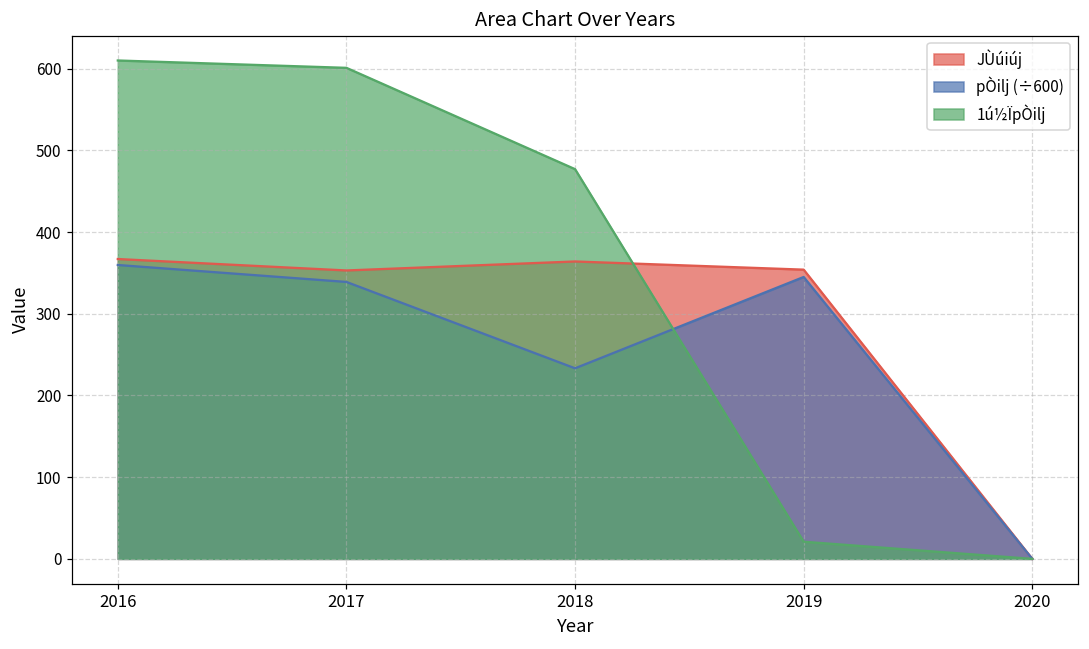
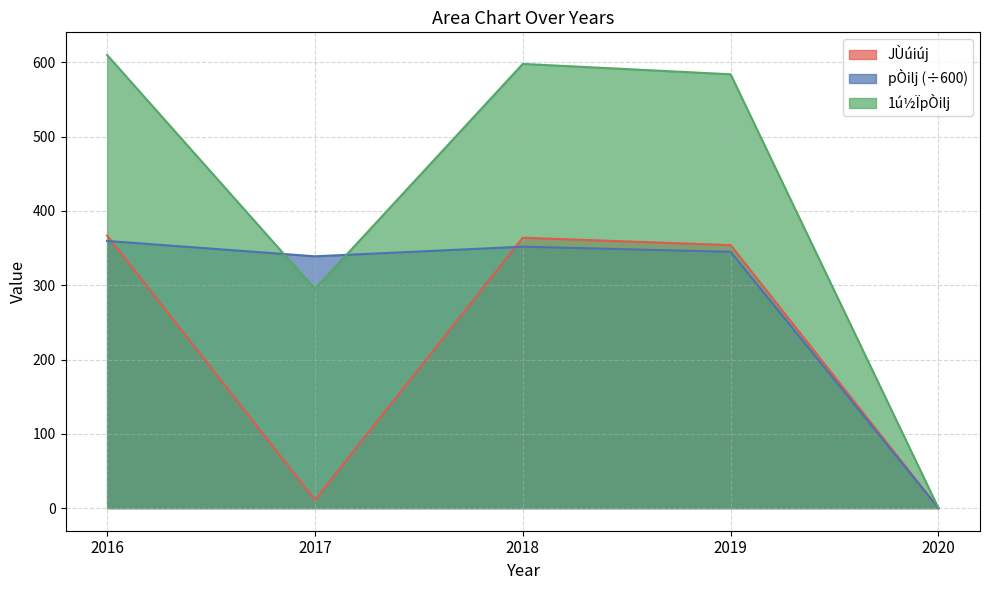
JÙúiúj, 2017: 350 -> 10
1ú½ÏpÒilj, 2017: 600 -> 300
pÒilj (÷600), 2018: 230 -> 350
1ú½ÏpÒilj, 2018: 480 -> 600
1ú½ÏpÒilj, 2019: 20 -> 580
